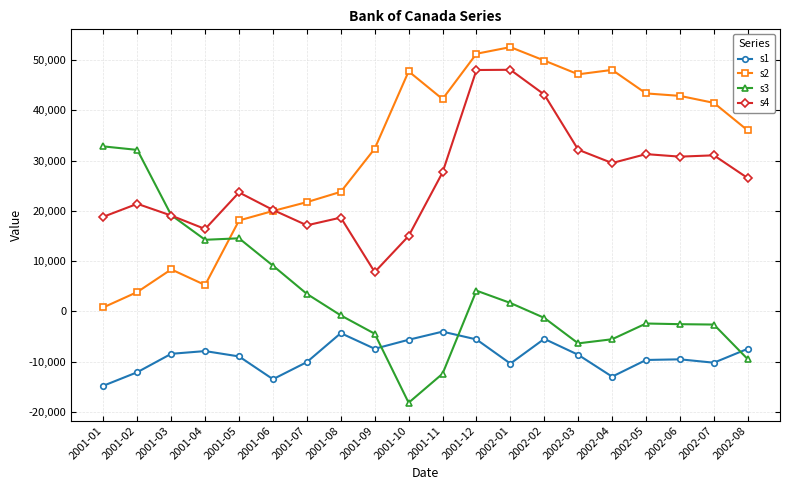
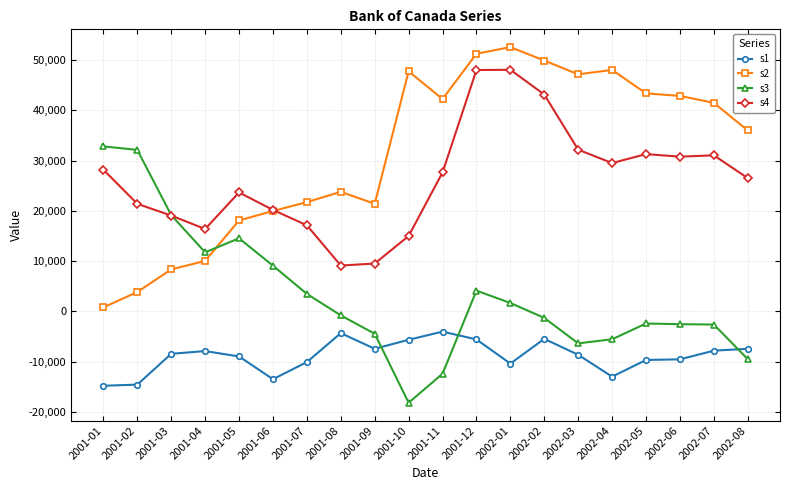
s4, 2001-01: 19,000 -> 28,000
s1, 2001-02: -12,000 -> -15,000
s2, 2001-04: 5,000 -> 10,000
s3, 2001-04: 14,000 -> 12,000
s4, 2001-08: 19,000 -> 9,000
s2, 2001-09: 32,000 -> 21,000
s4, 2001-09: 8,000 -> 10,000
s1, 2002-07: -10,000 -> -8,000
